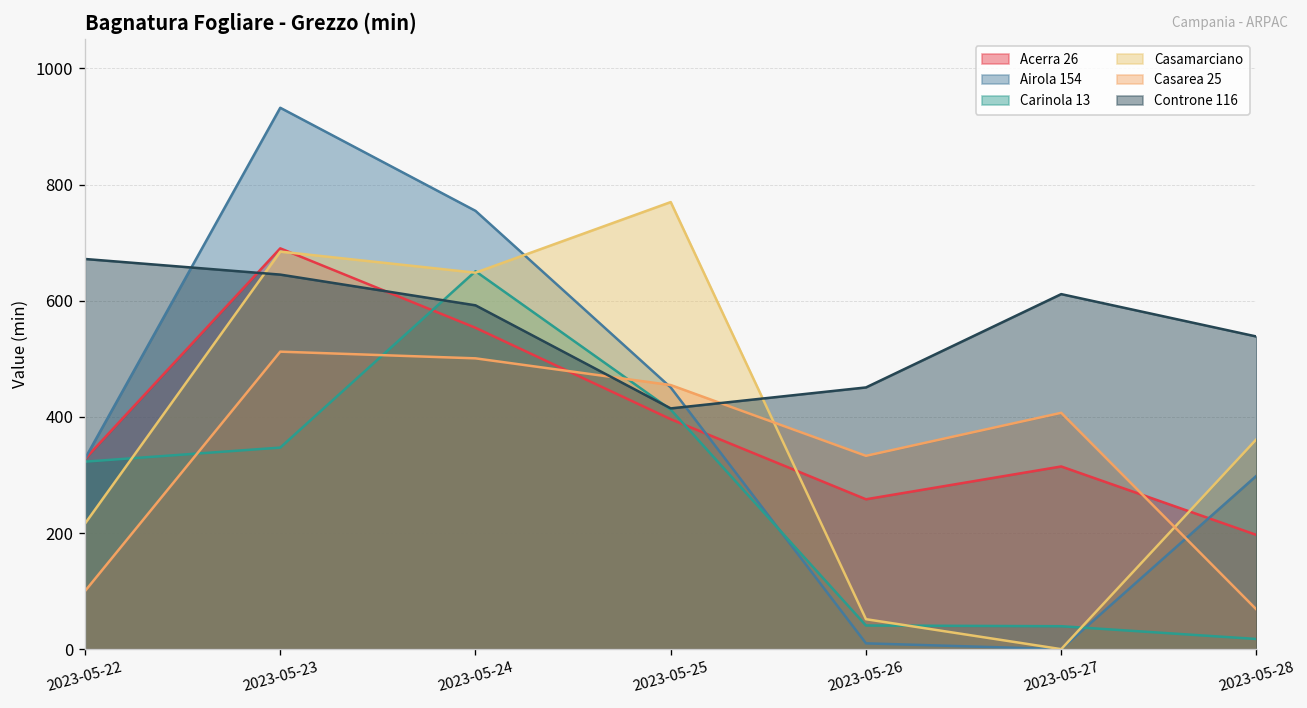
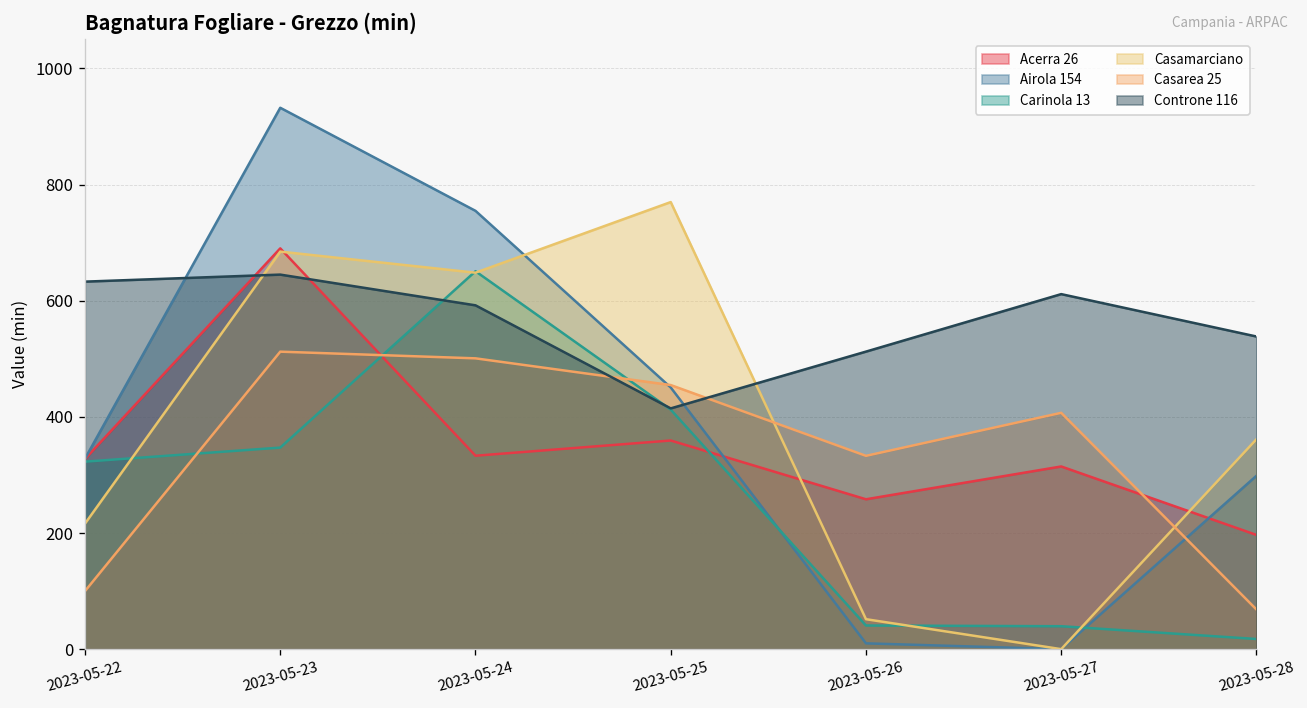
Controne 116, 2023-05-22: 670 -> 630
Acerra 26, 2023-05-24: 550 -> 330
Acerra 26, 2023-05-25: 400 -> 360
Controne 116, 2023-05-26: 450 -> 510
